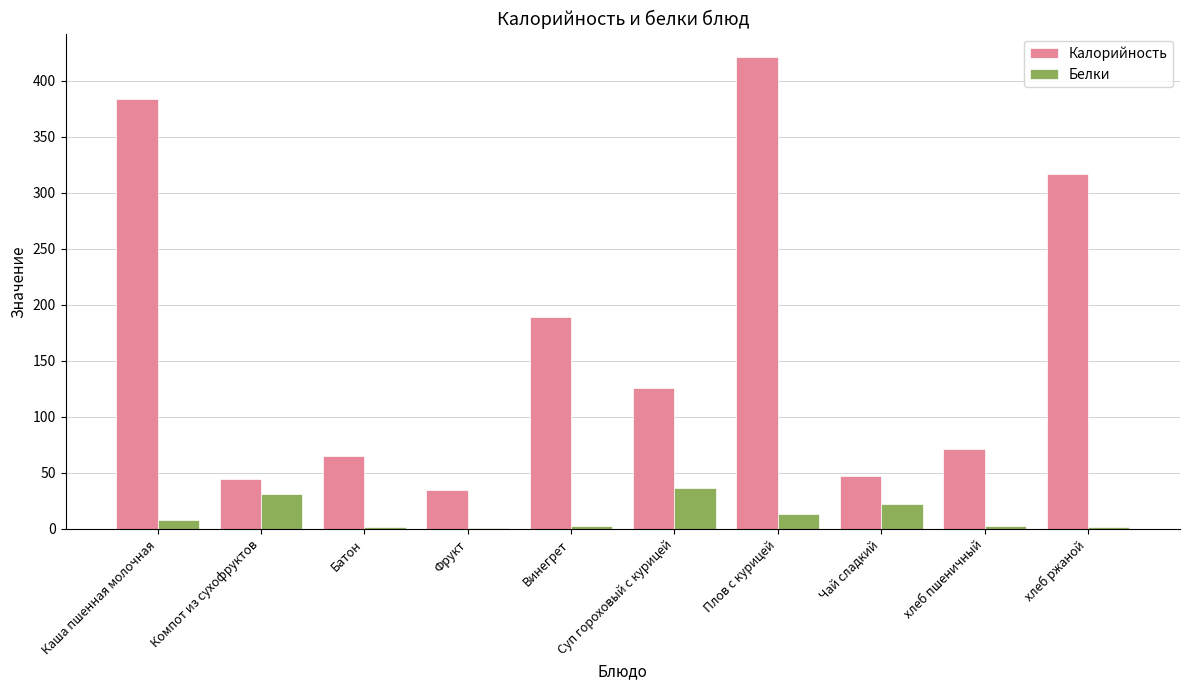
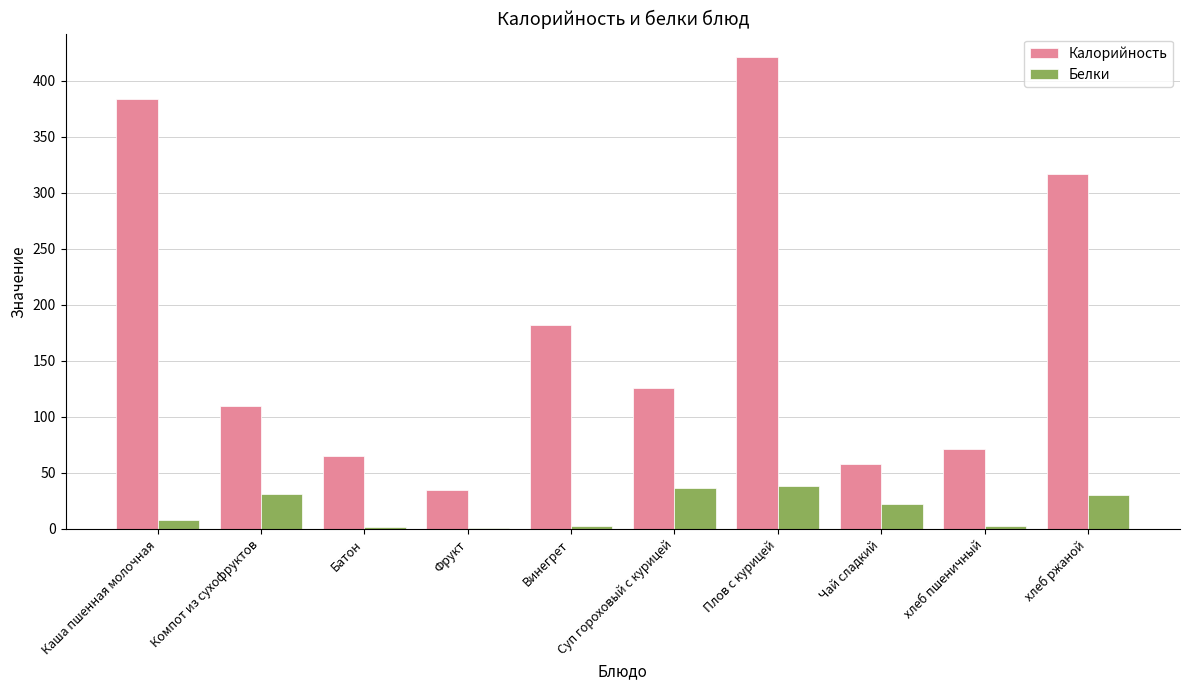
Калорийность, Компот из сухофруктов: 45 -> 110
Калорийность, Винегрет: 190 -> 182
Белки, Плов с курицей: 13 -> 38
Калорийность, Чай сладкий: 47 -> 58
Белки, хлеб ржаной: 2 -> 30
